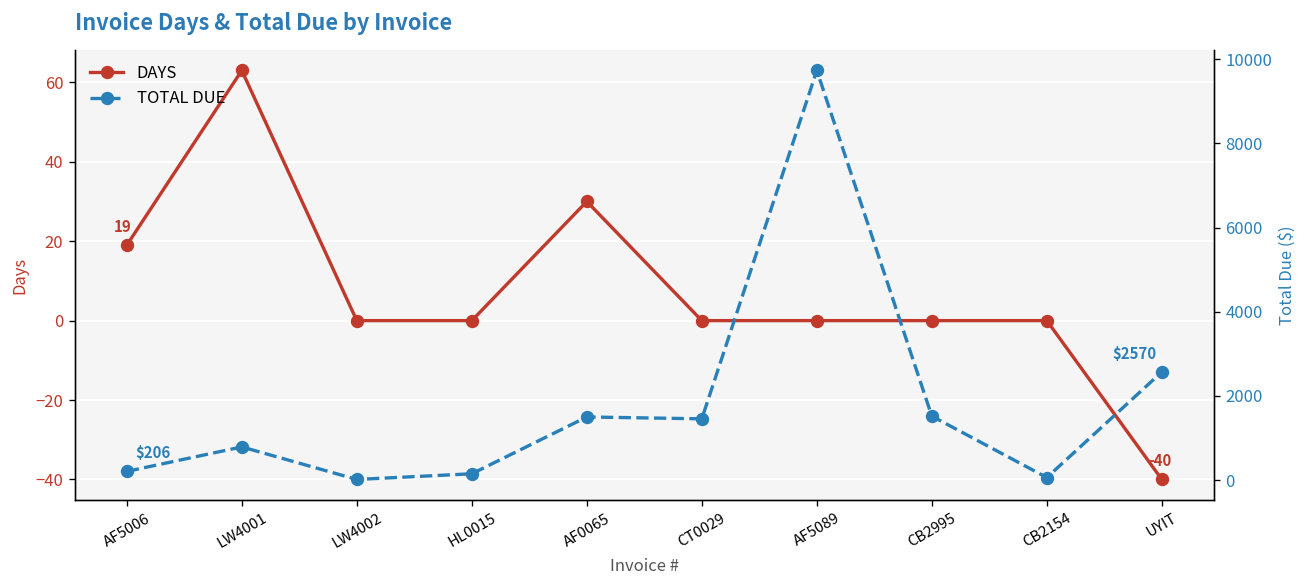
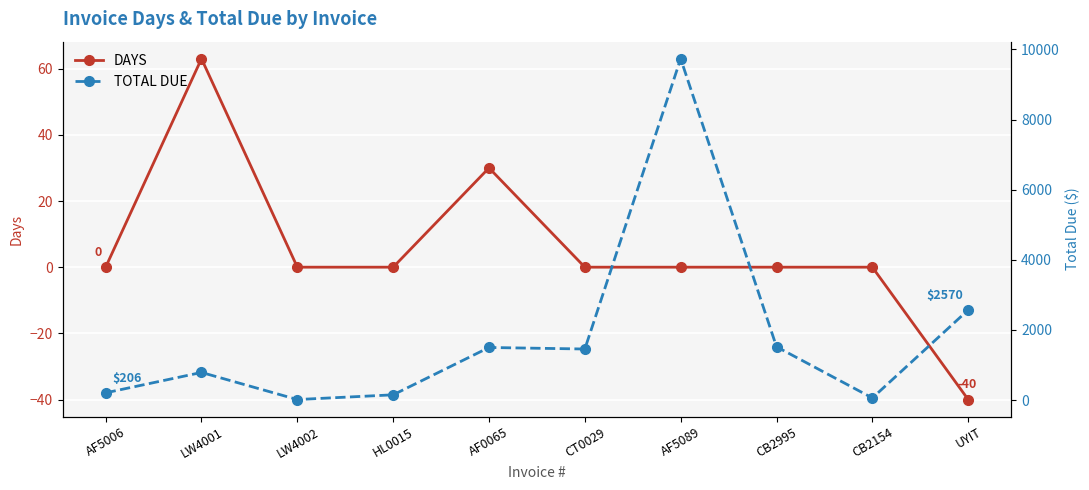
DAYS, AF5006: 19 -> 0
